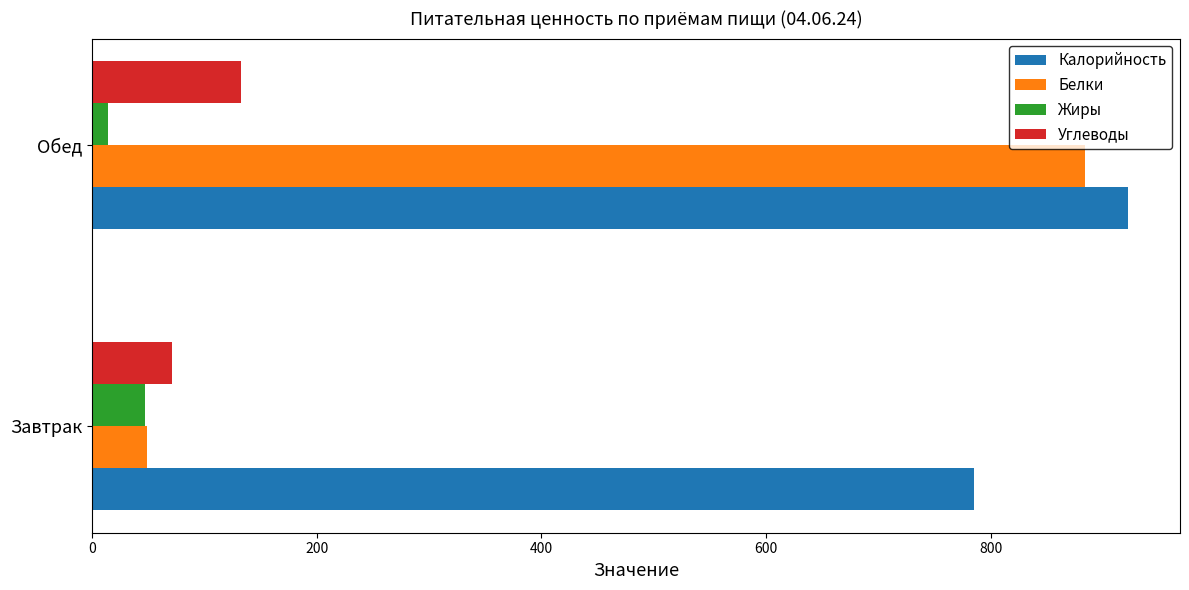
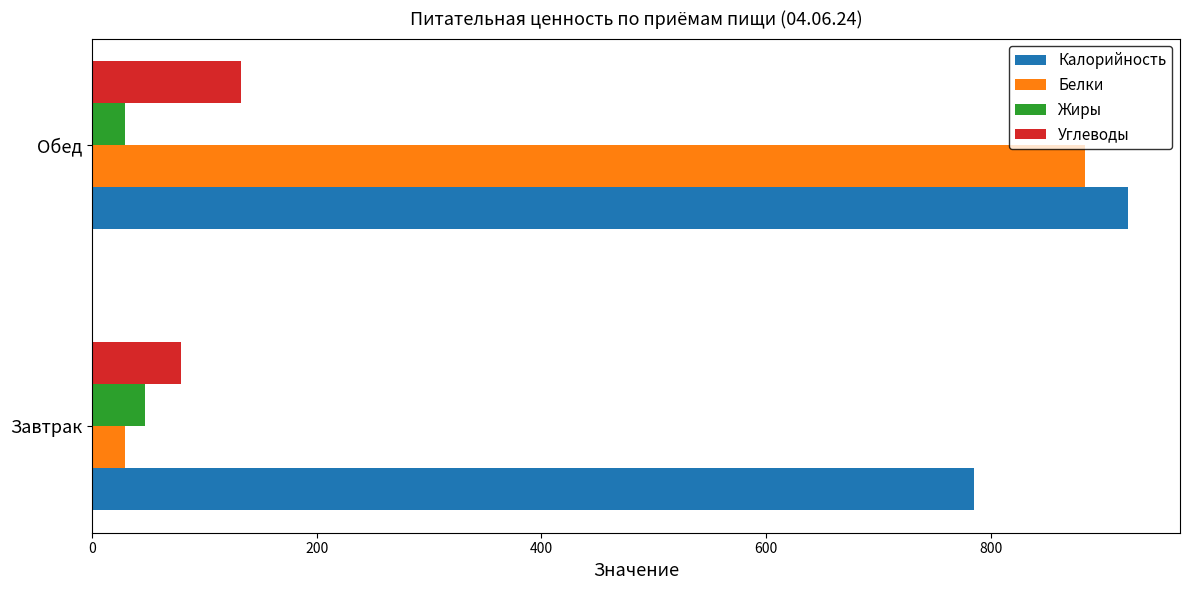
Жиры, Обед: 14 -> 29
Углеводы, Завтрак: 72 -> 79
Белки, Завтрак: 49 -> 30
